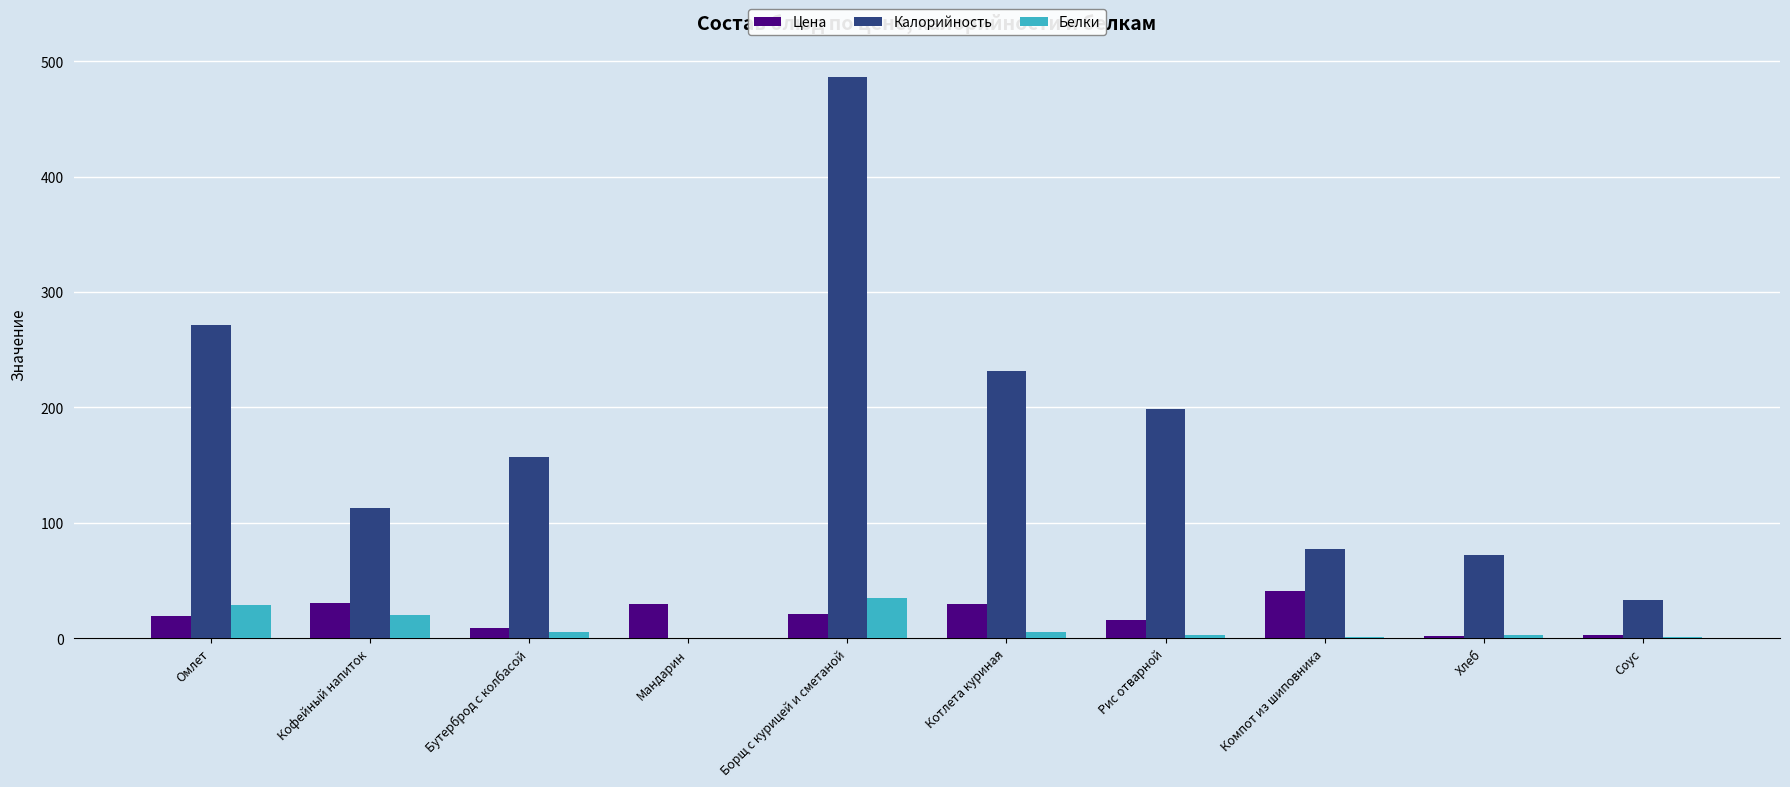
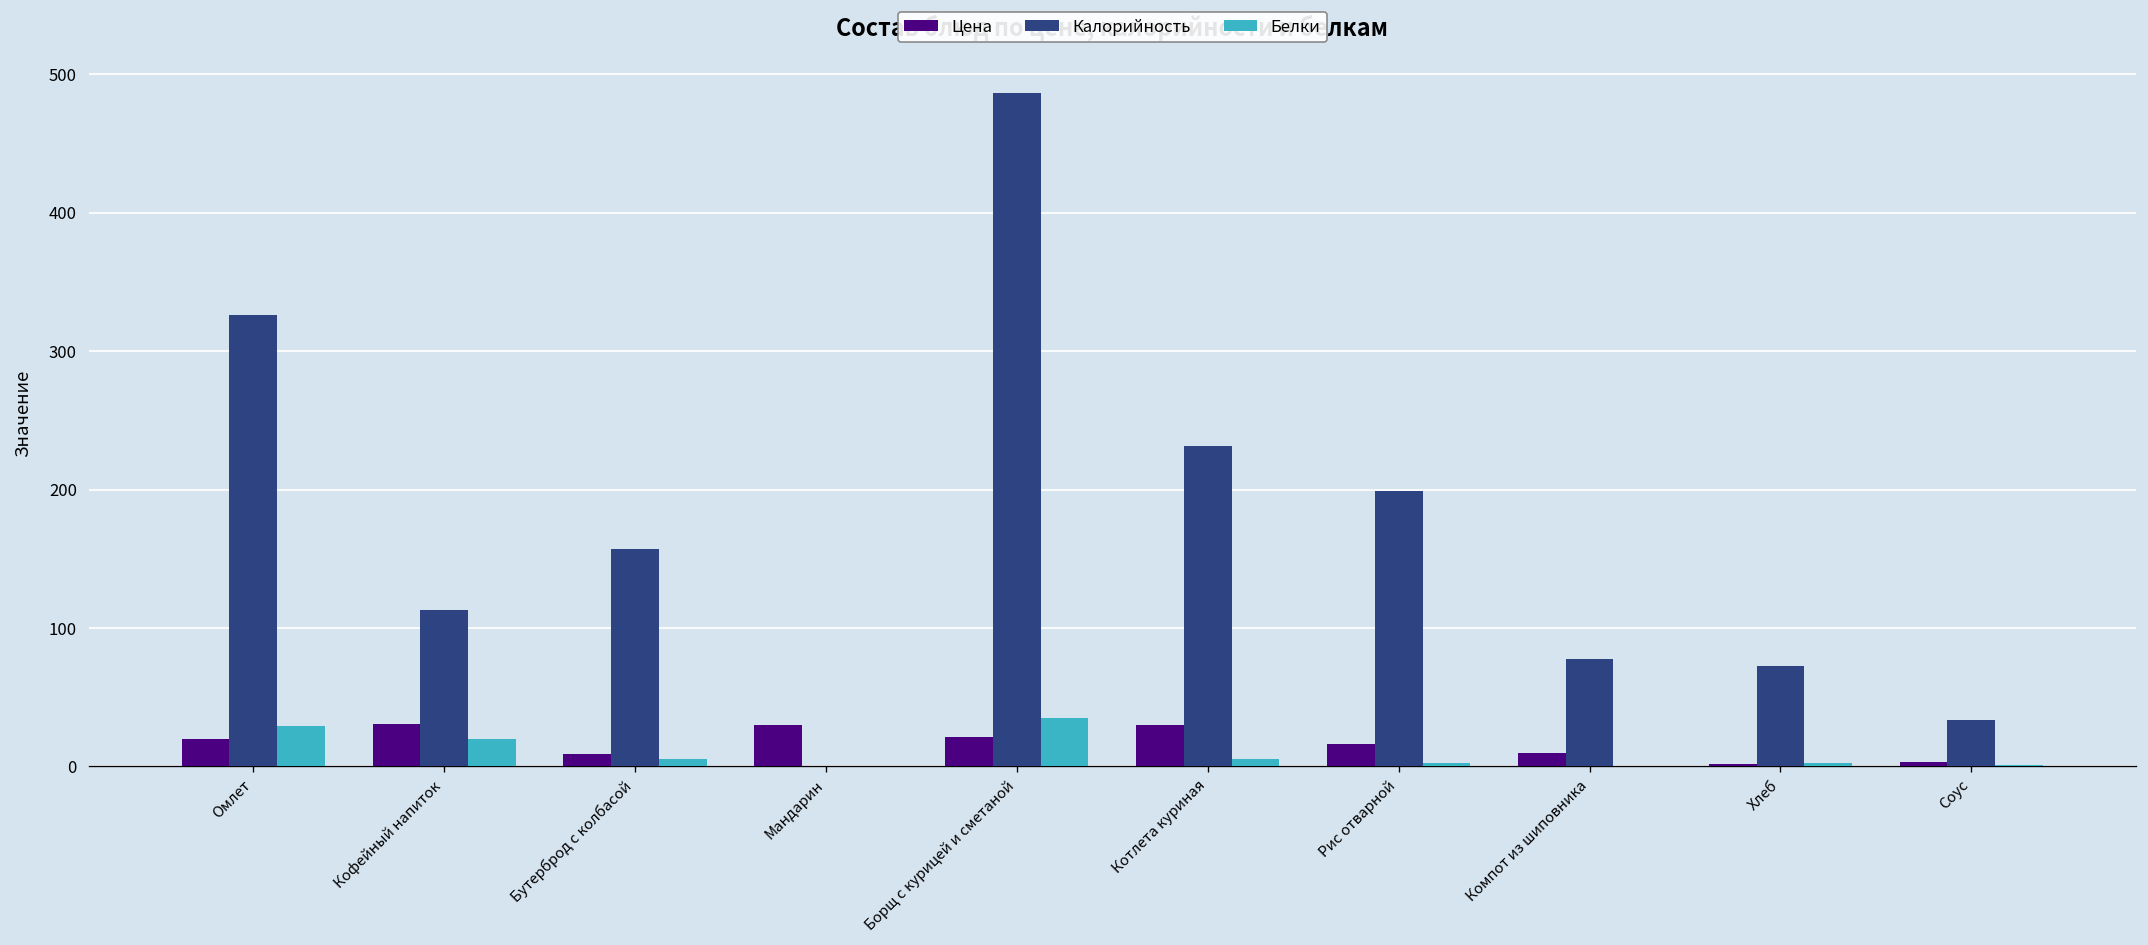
Калорийность, Омлет: 272 -> 326
Цена, Компот из шиповника: 41 -> 10
